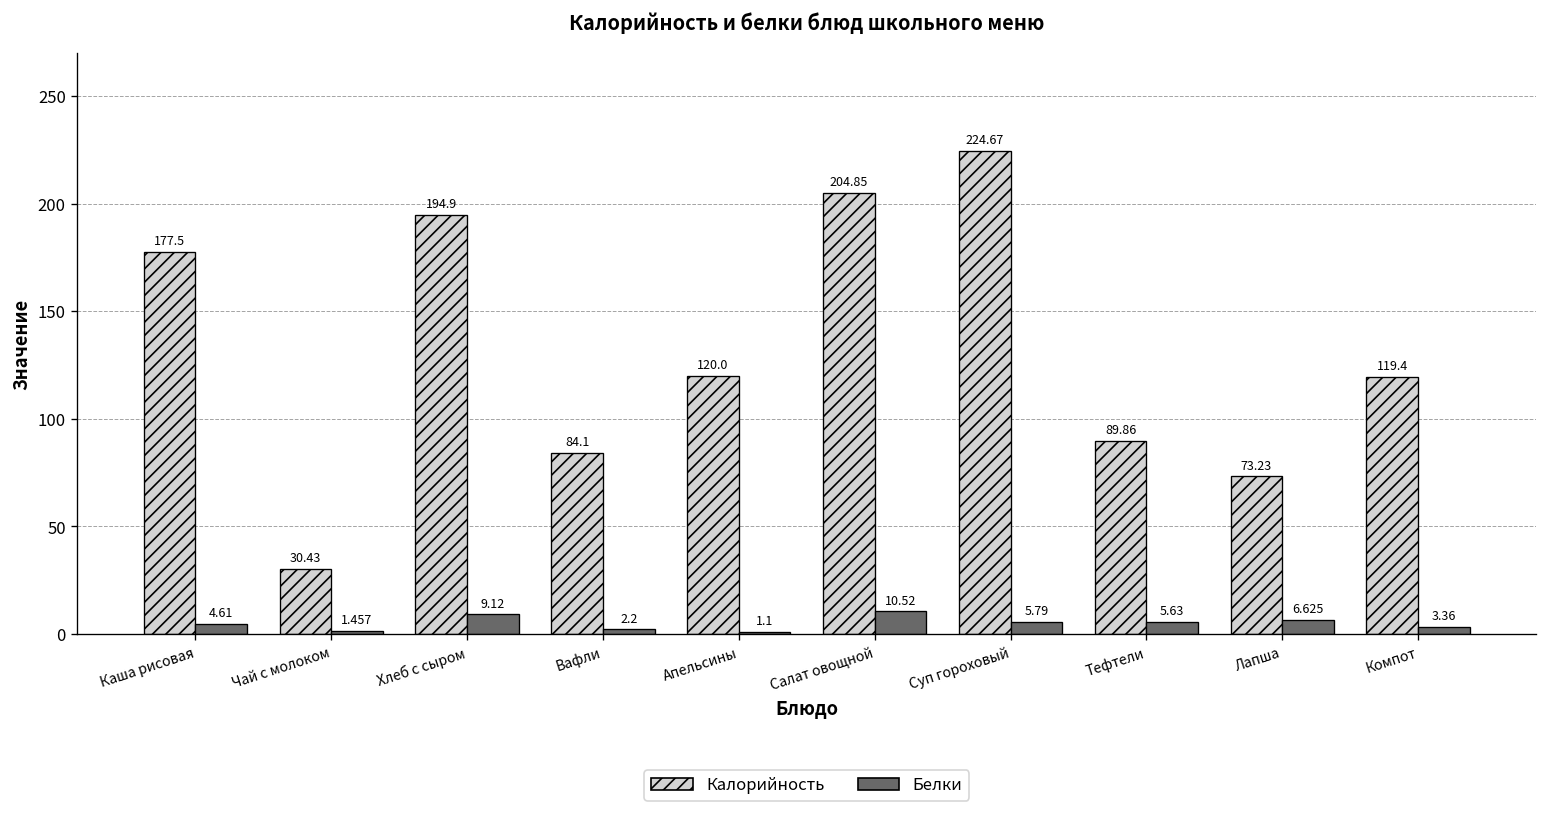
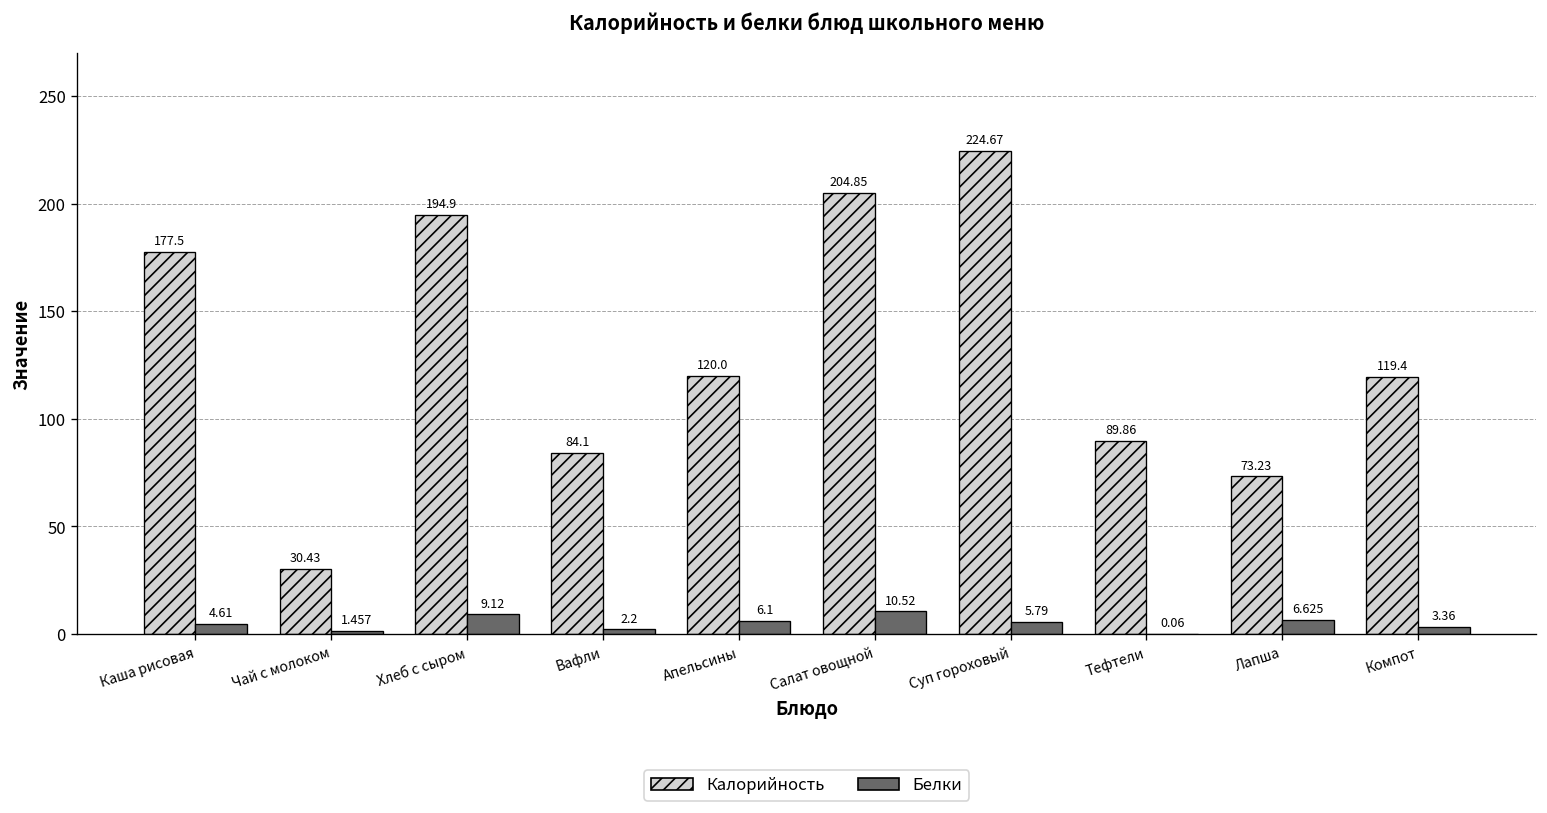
Белки, Апельсины: 1.1 -> 6.1
Белки, Тефтели: 5.63 -> 0.06
